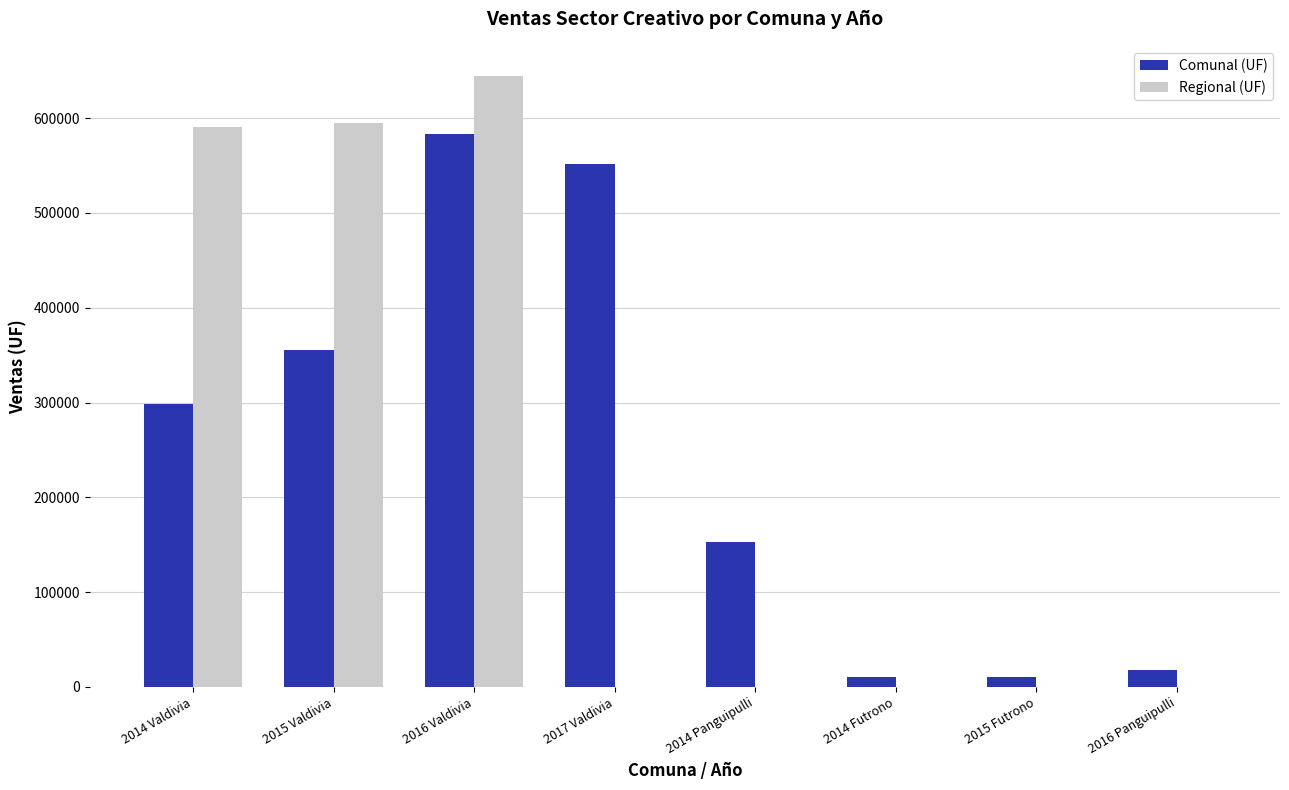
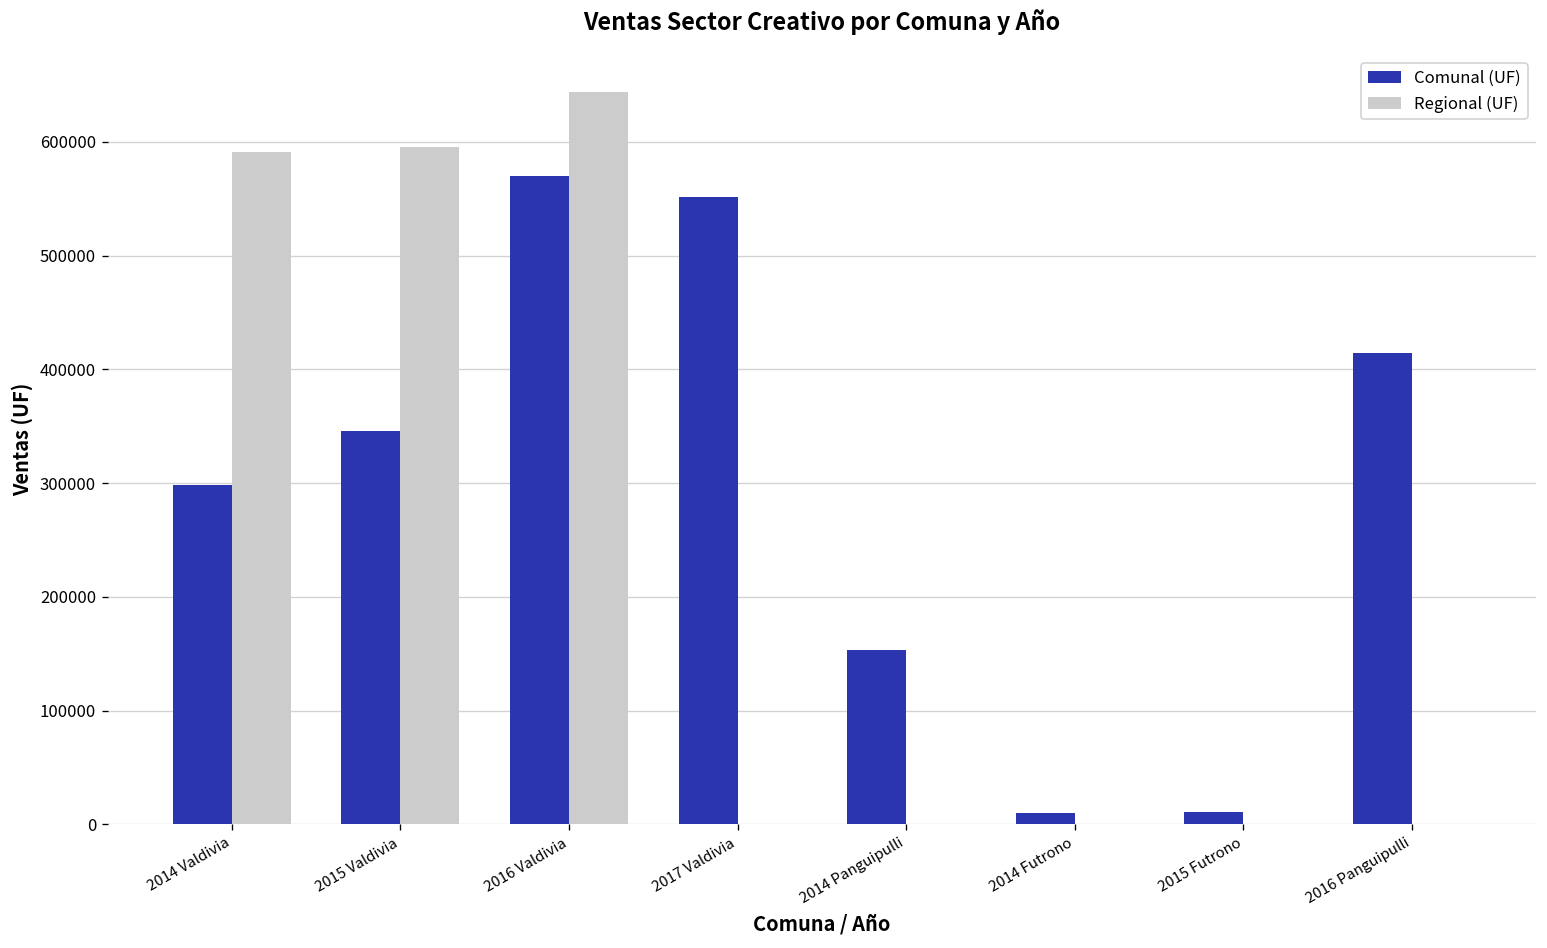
Comunal (UF), 2015 Valdivia: 360000 -> 350000
Comunal (UF), 2016 Valdivia: 580000 -> 570000
Comunal (UF), 2016 Panguipulli: 20000 -> 410000
